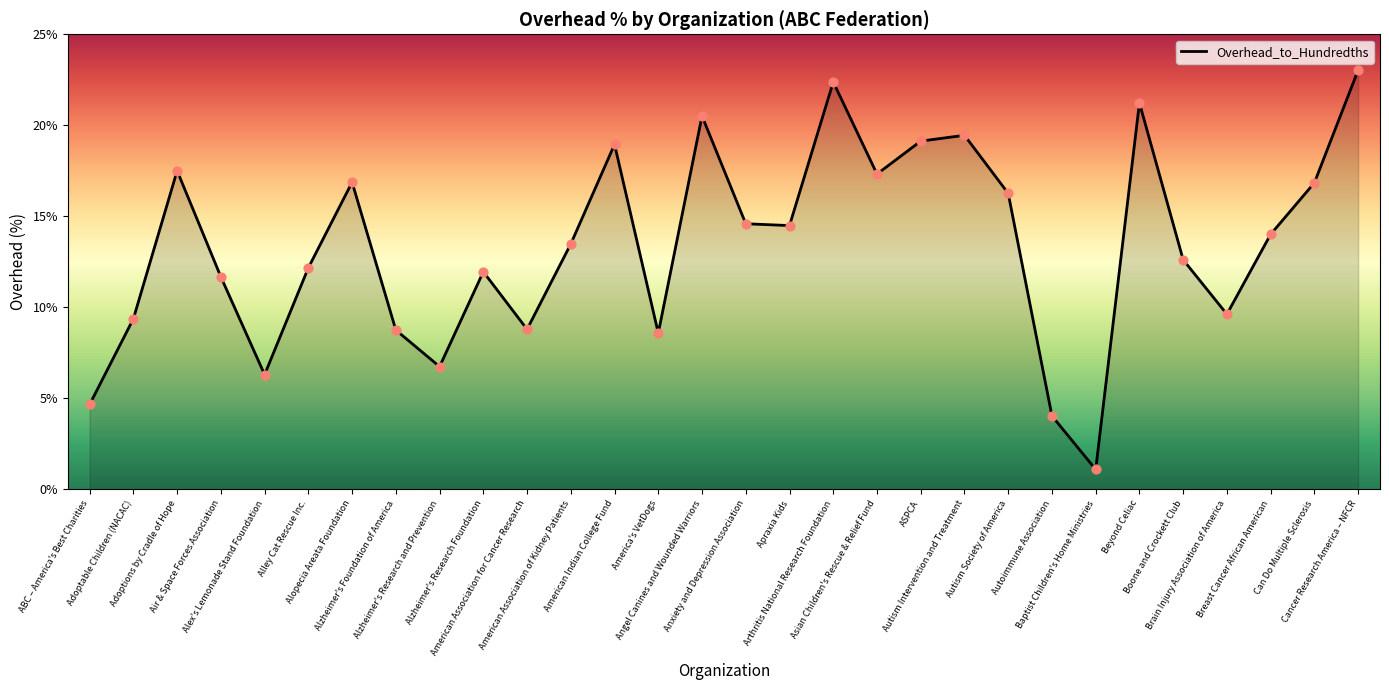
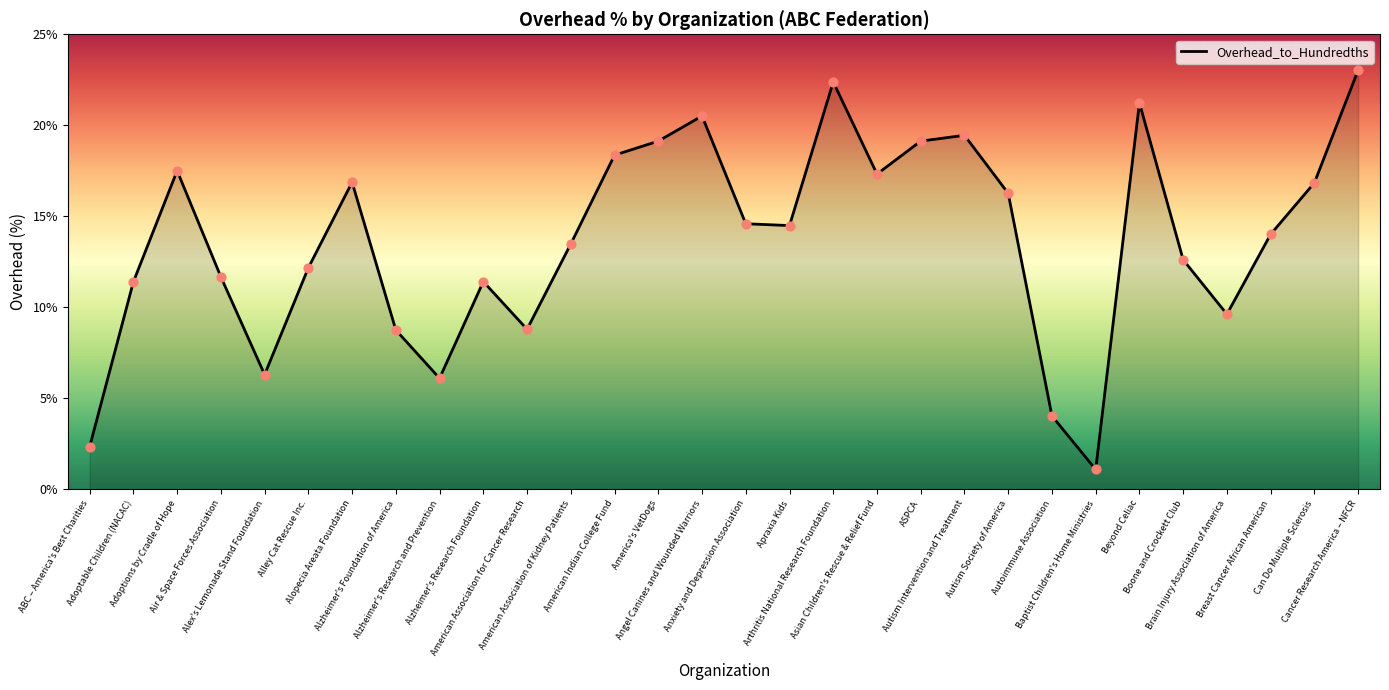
ABC – America's Best Charities: 4.7% -> 2.3%
Adoptable Children (NACAC): 9.4% -> 11.4%
Alzheimer's Research and Prevention: 6.7% -> 6.1%
Alzheimer's Research Foundation: 12.0% -> 11.4%
American Indian College Fund: 19.0% -> 18.4%
America's VetDogs: 8.6% -> 19.1%
